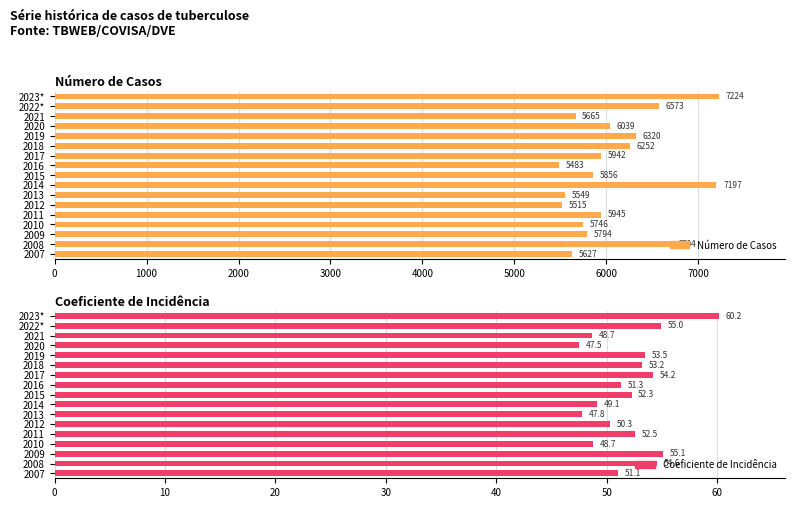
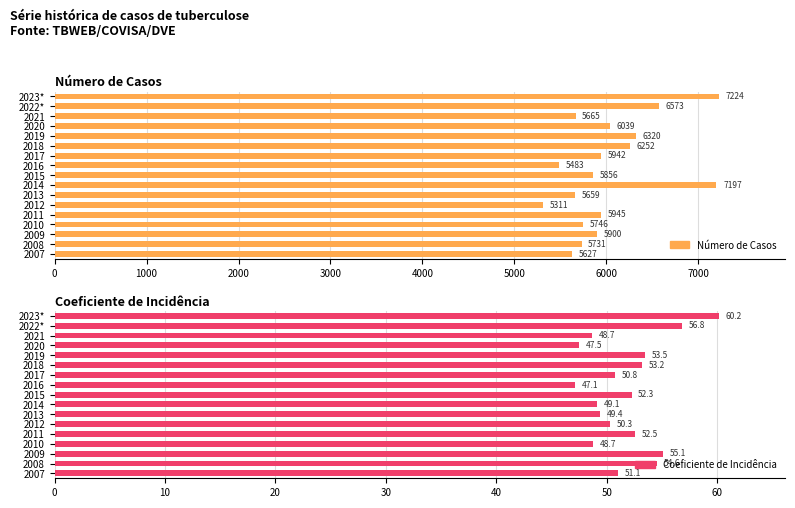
Número de Casos, 2013: 5549 -> 5659
Número de Casos, 2012: 5515 -> 5311
Número de Casos, 2009: 5794 -> 5900
Número de Casos, 2008: 6704 -> 5731
Coeficiente de Incidência, 2022*: 55.0 -> 56.8
Coeficiente de Incidência, 2017: 54.2 -> 50.8
Coeficiente de Incidência, 2016: 51.3 -> 47.1
Coeficiente de Incidência, 2013: 47.8 -> 49.4
